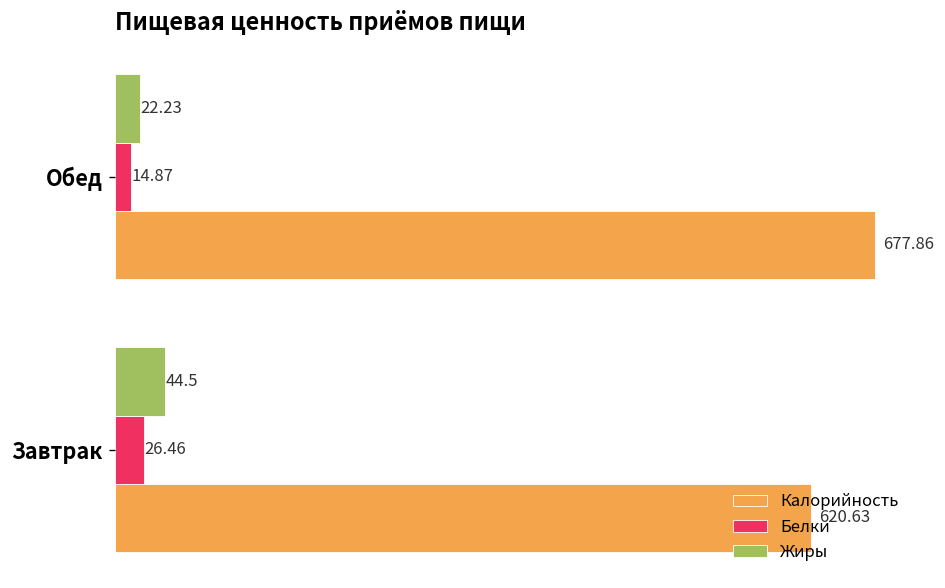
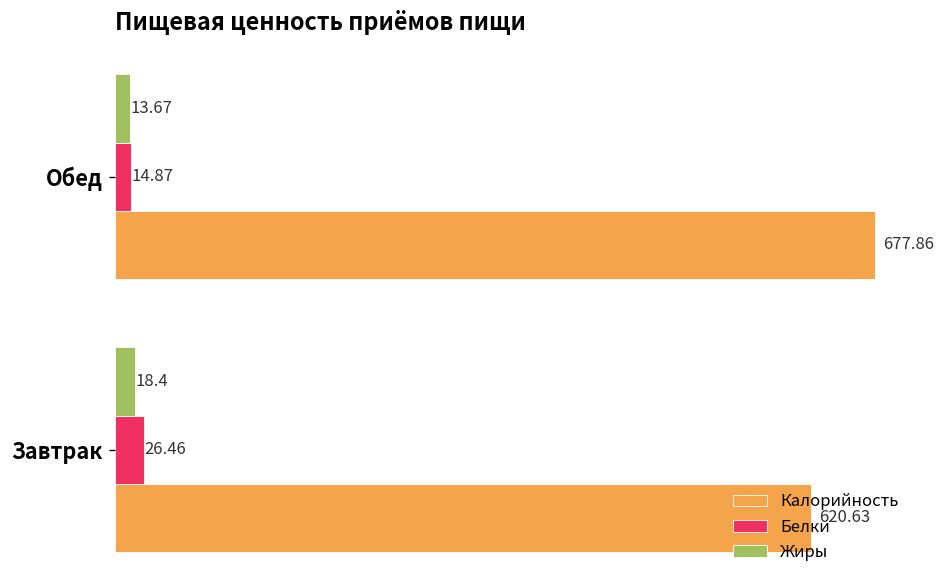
Жиры, Обед: 22.23 -> 13.67
Жиры, Завтрак: 44.5 -> 18.4
